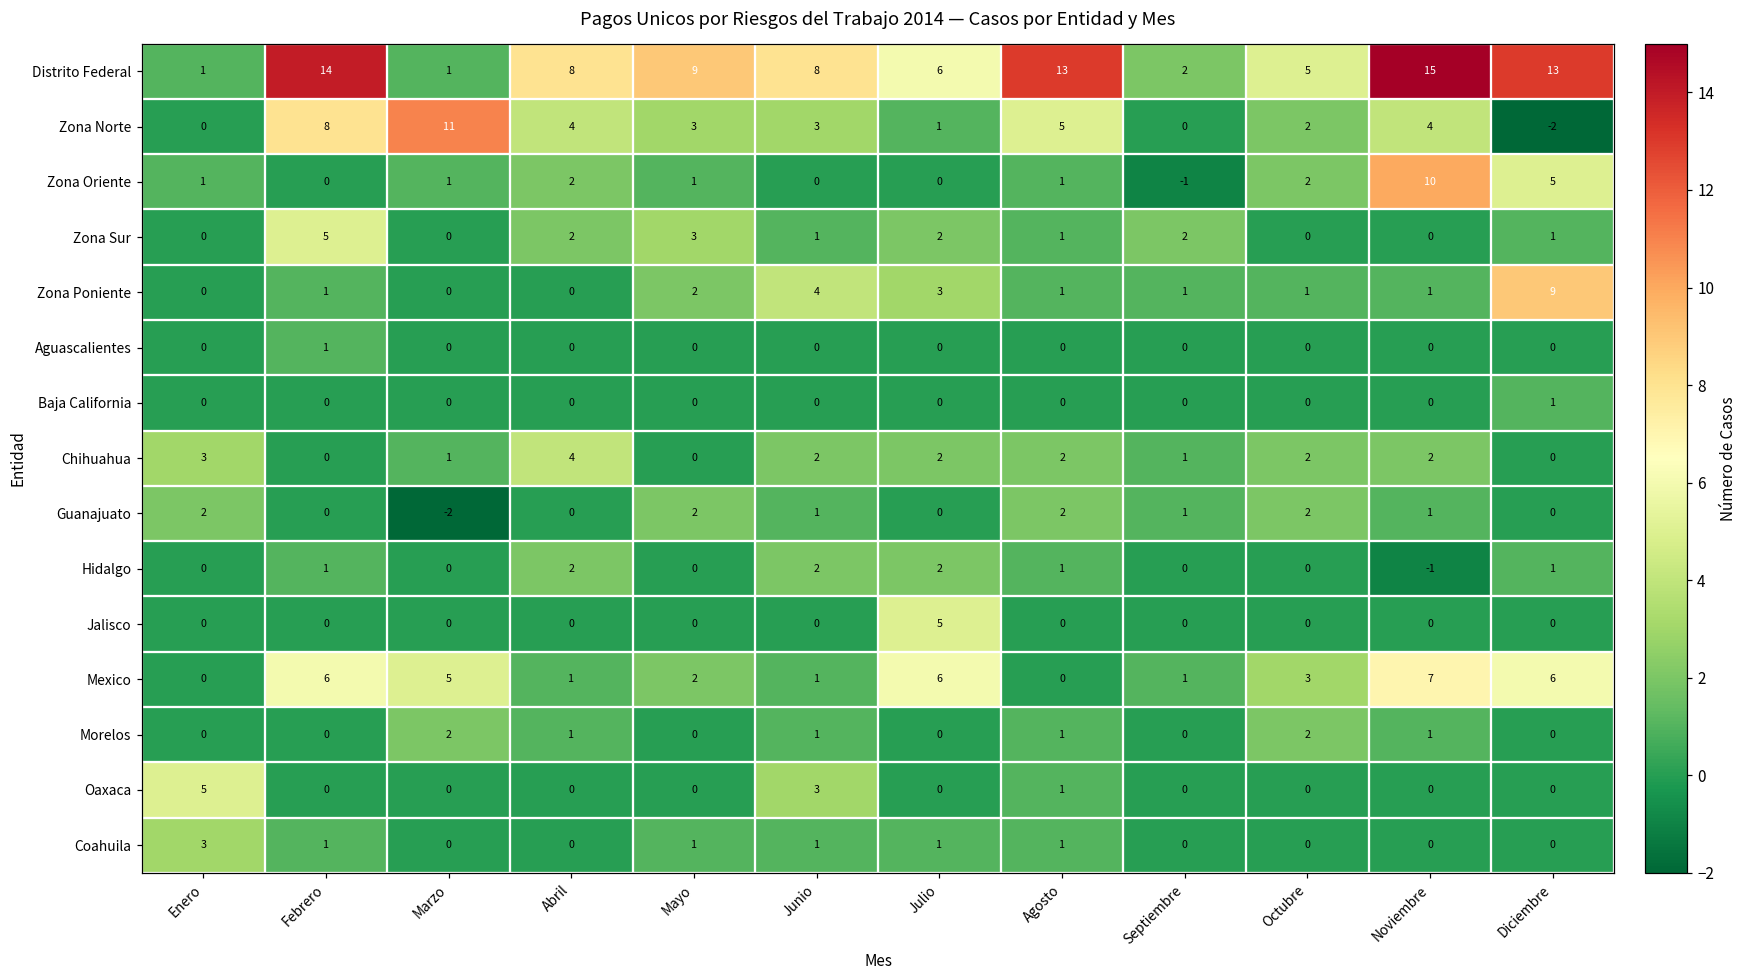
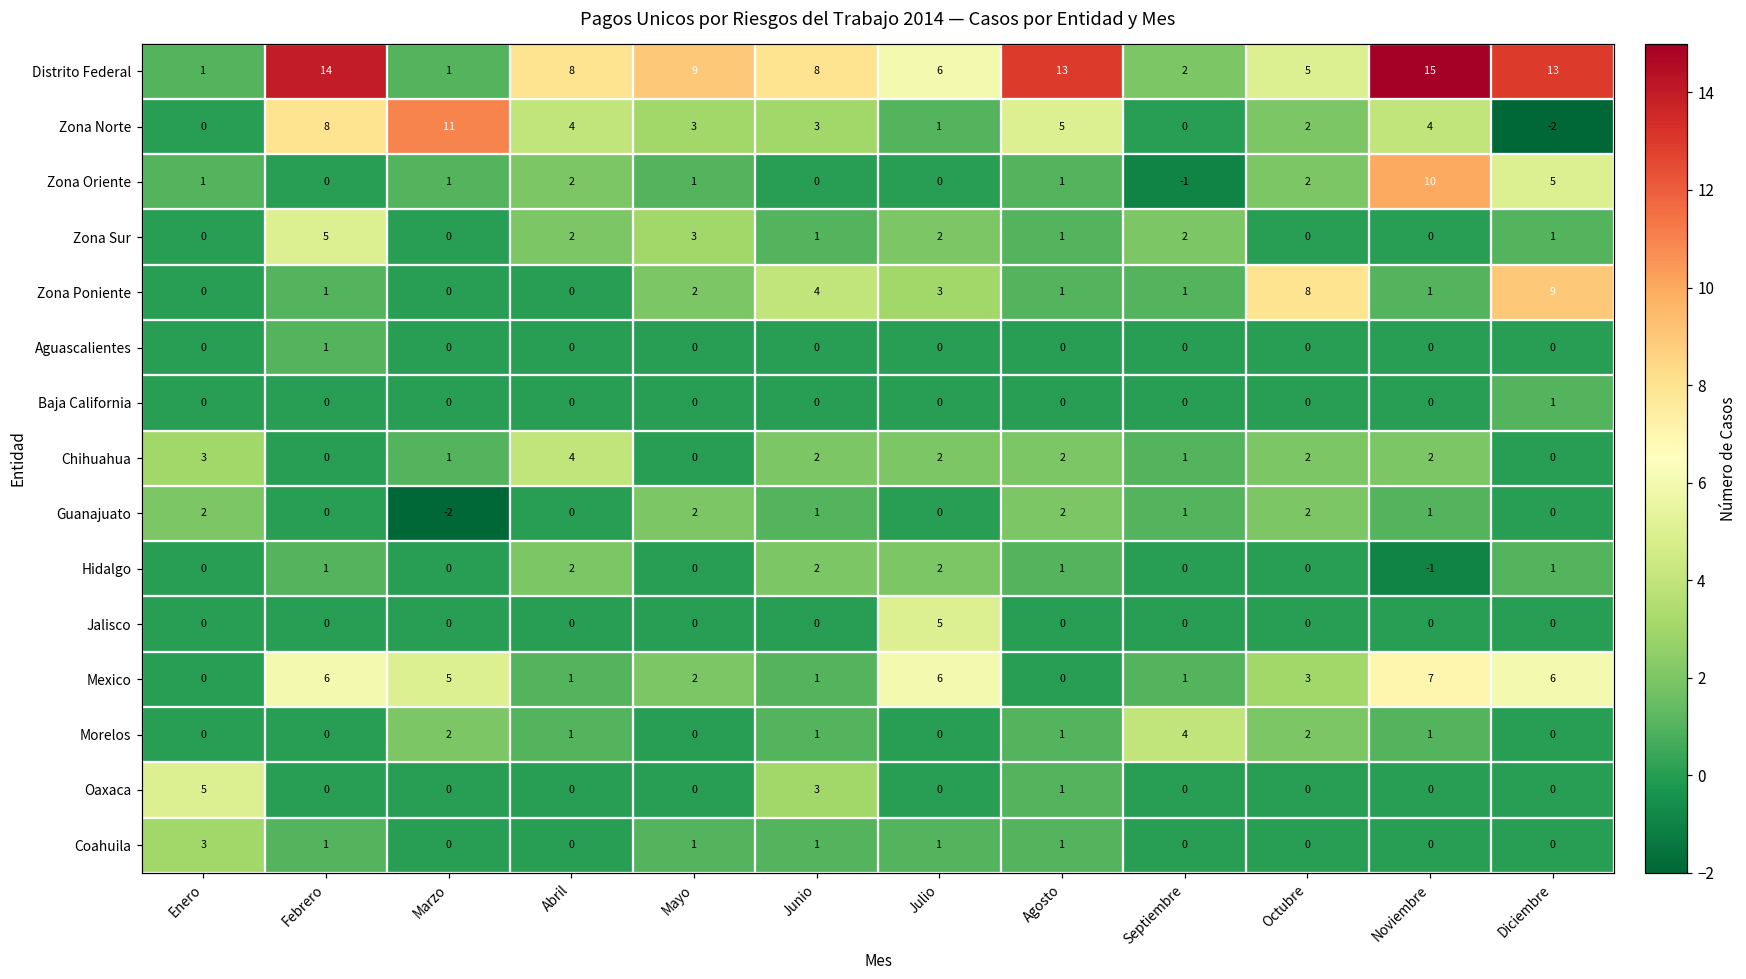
Zona Poniente, Octubre: 1 -> 8
Morelos, Septiembre: 0 -> 4
